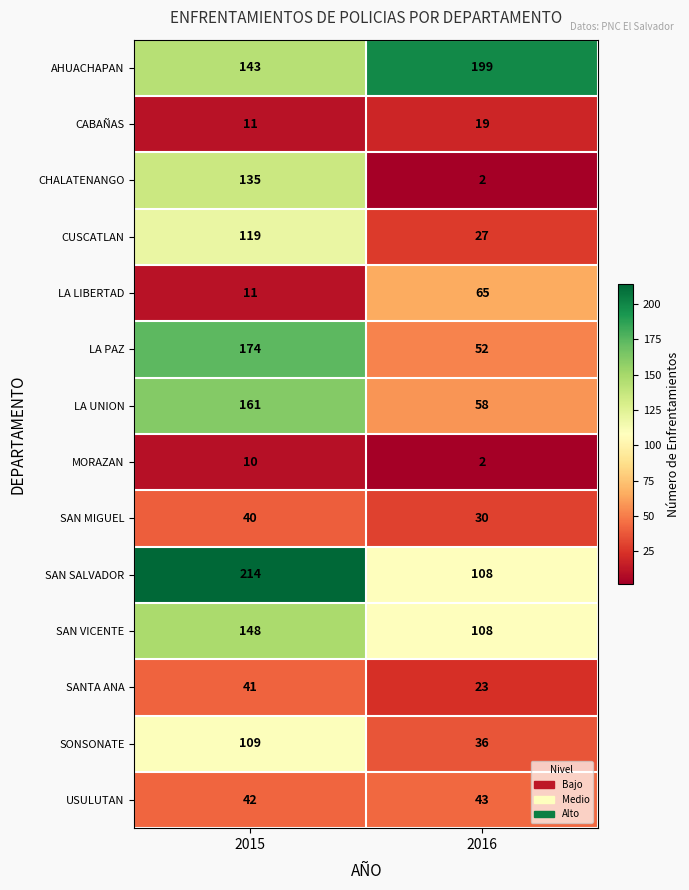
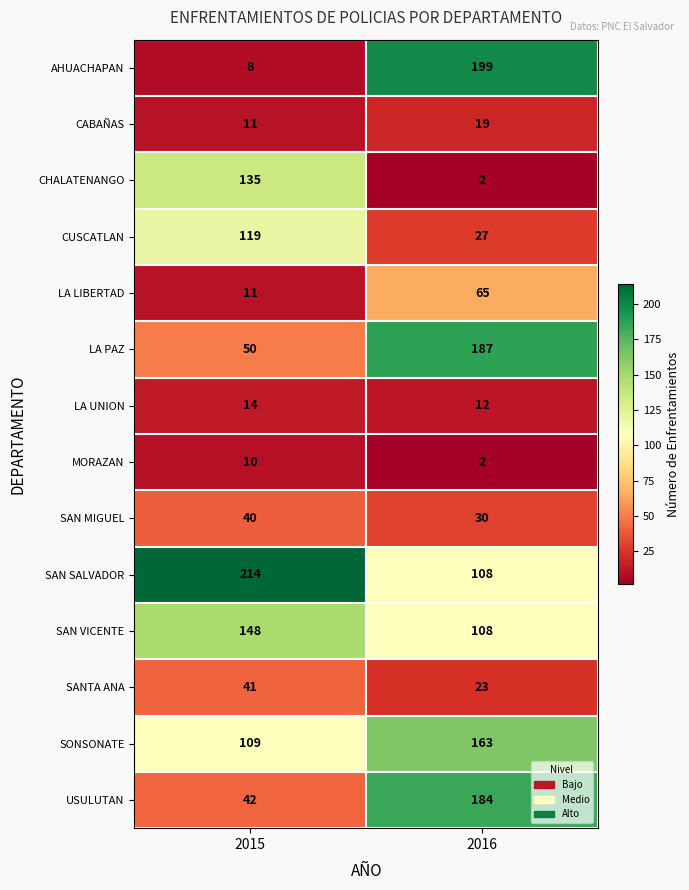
AHUACHAPAN, 2015: 143 -> 8
LA PAZ, 2015: 174 -> 50
LA PAZ, 2016: 52 -> 187
LA UNION, 2015: 161 -> 14
LA UNION, 2016: 58 -> 12
SONSONATE, 2016: 36 -> 163
USULUTAN, 2016: 43 -> 184
